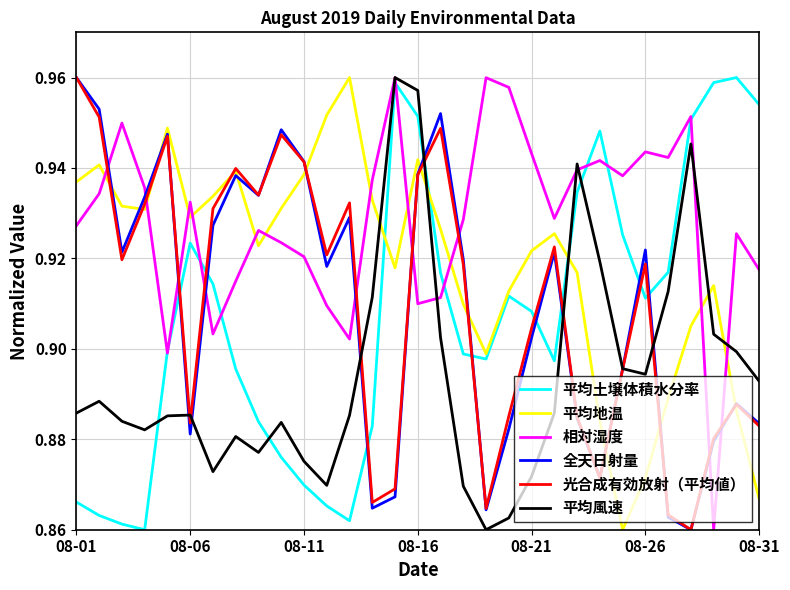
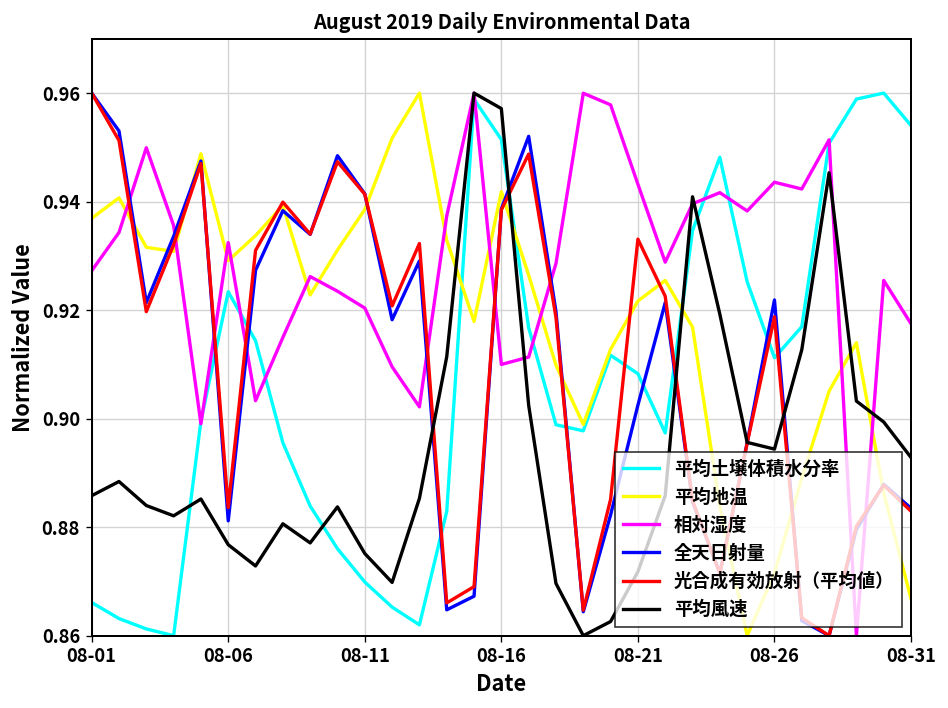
平均風速, 08-06: 0.885 -> 0.877
光合成有効放射（平均値）, 08-21: 0.905 -> 0.933
